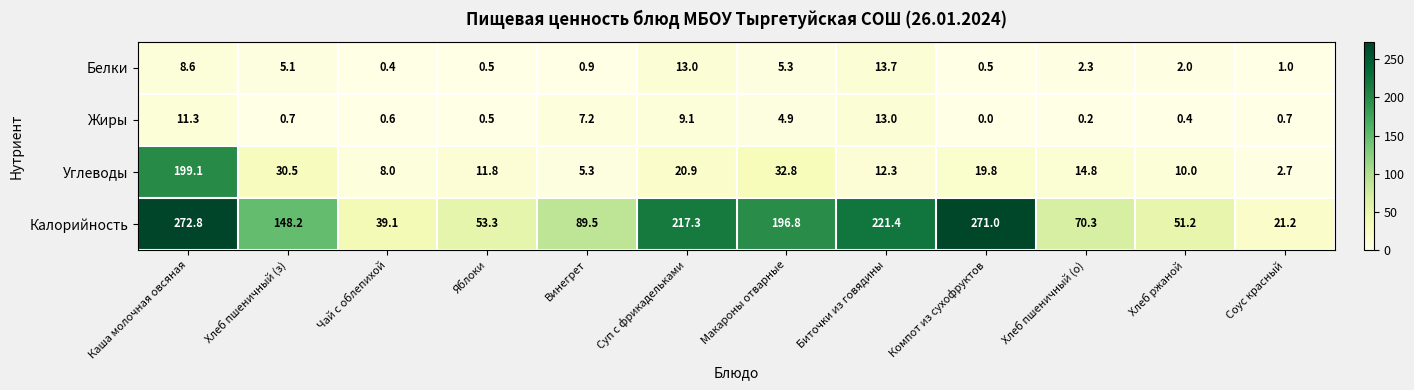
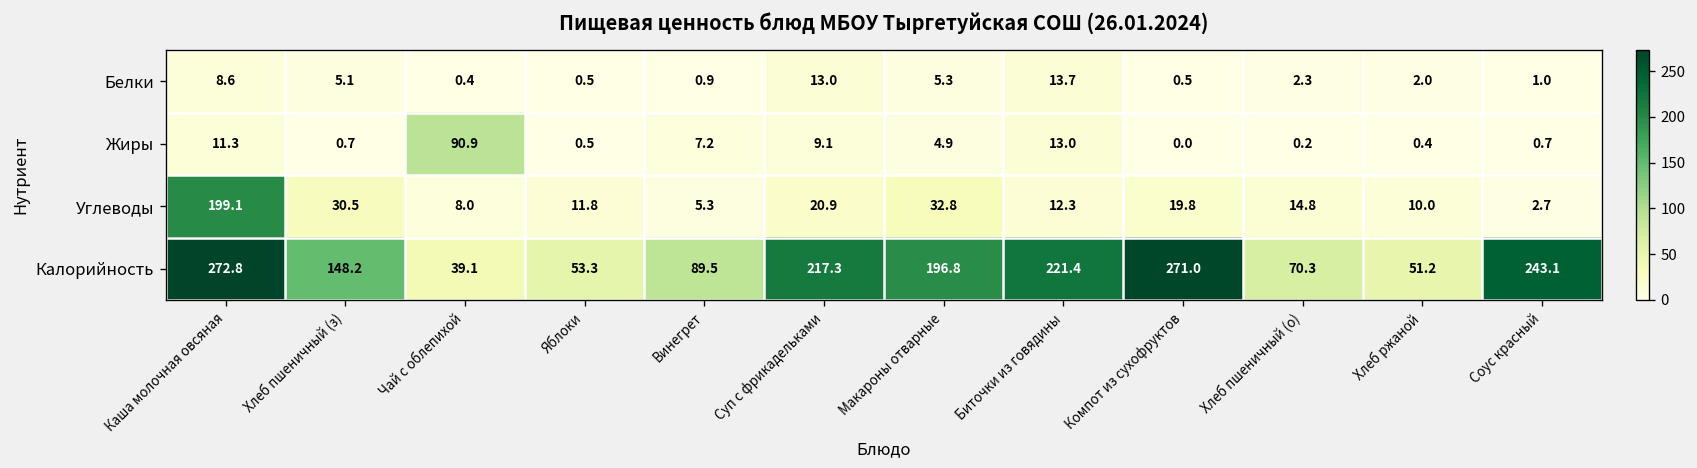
Жиры, Чай с облепихой: 0.6 -> 90.9
Калорийность, Соус красный: 21.2 -> 243.1
